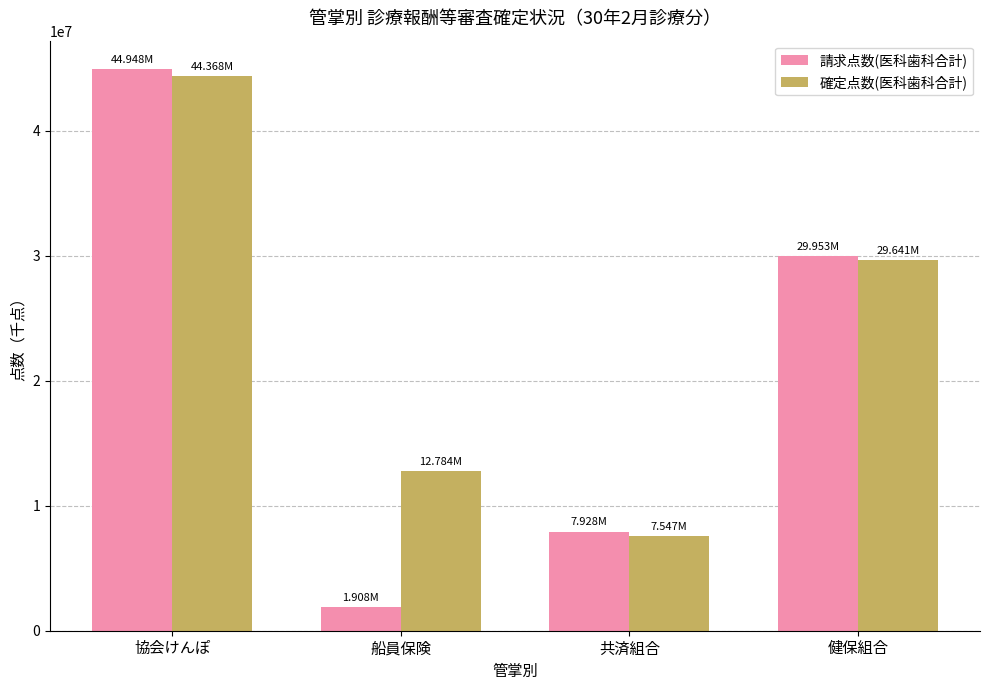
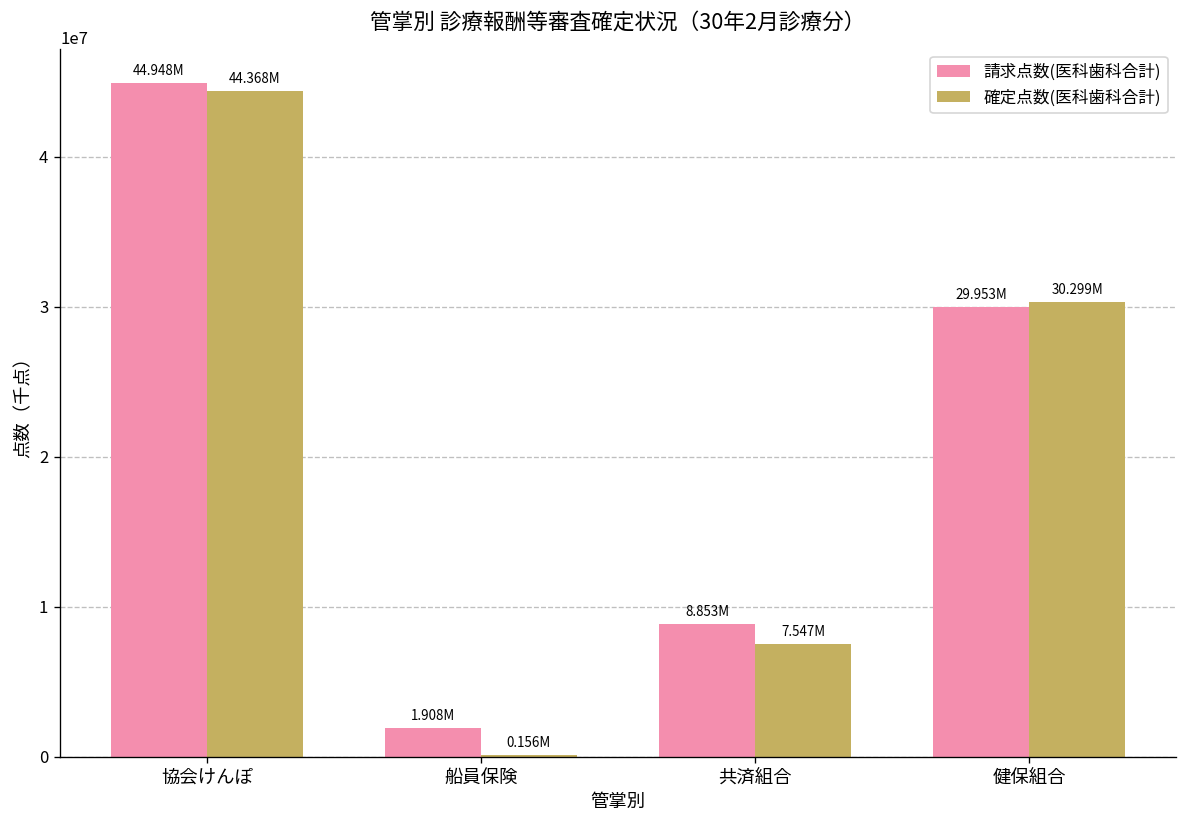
確定点数(医科歯科合計), 船員保険: 12.784M -> 0.156M
請求点数(医科歯科合計), 共済組合: 7.928M -> 8.853M
確定点数(医科歯科合計), 健保組合: 29.641M -> 30.299M
